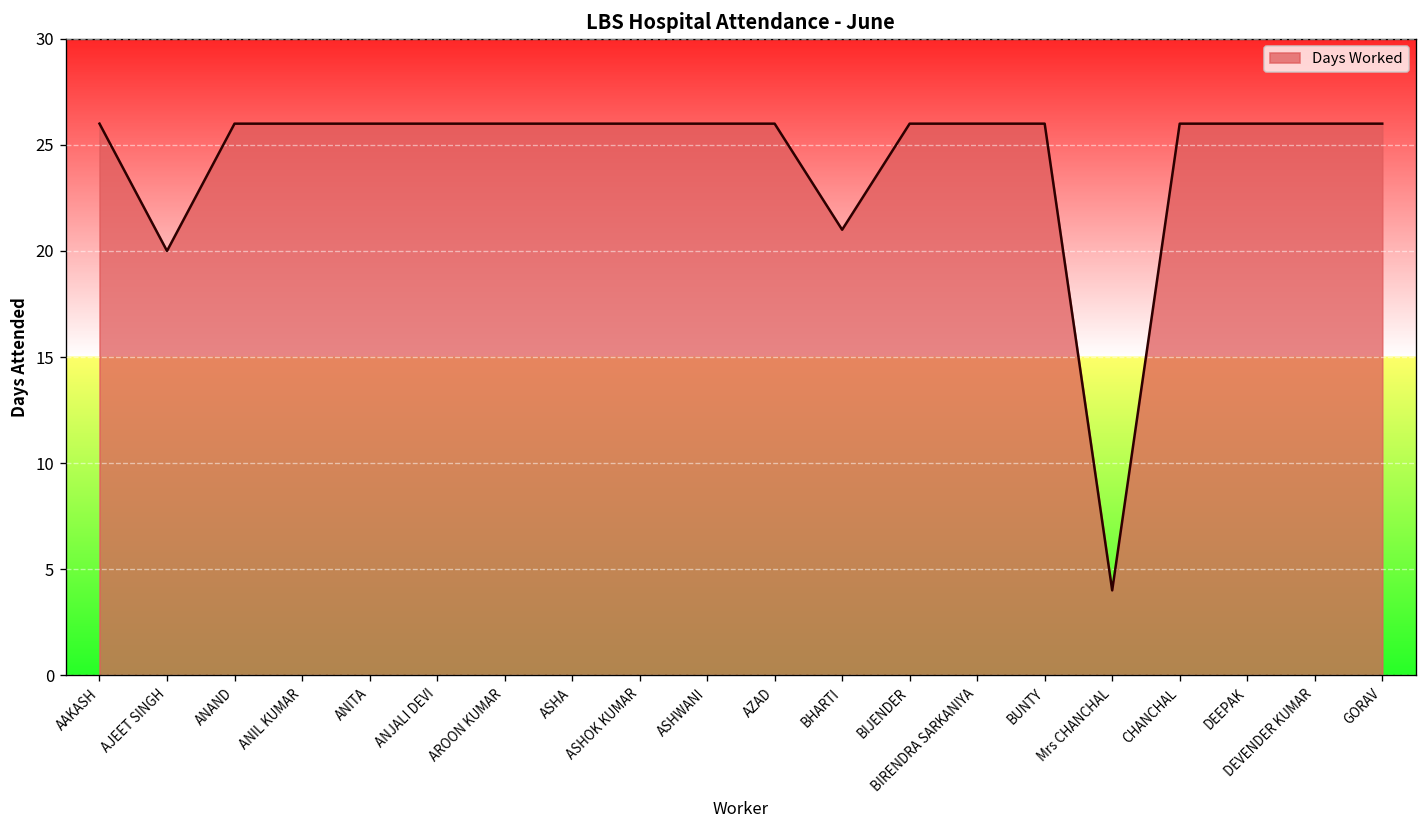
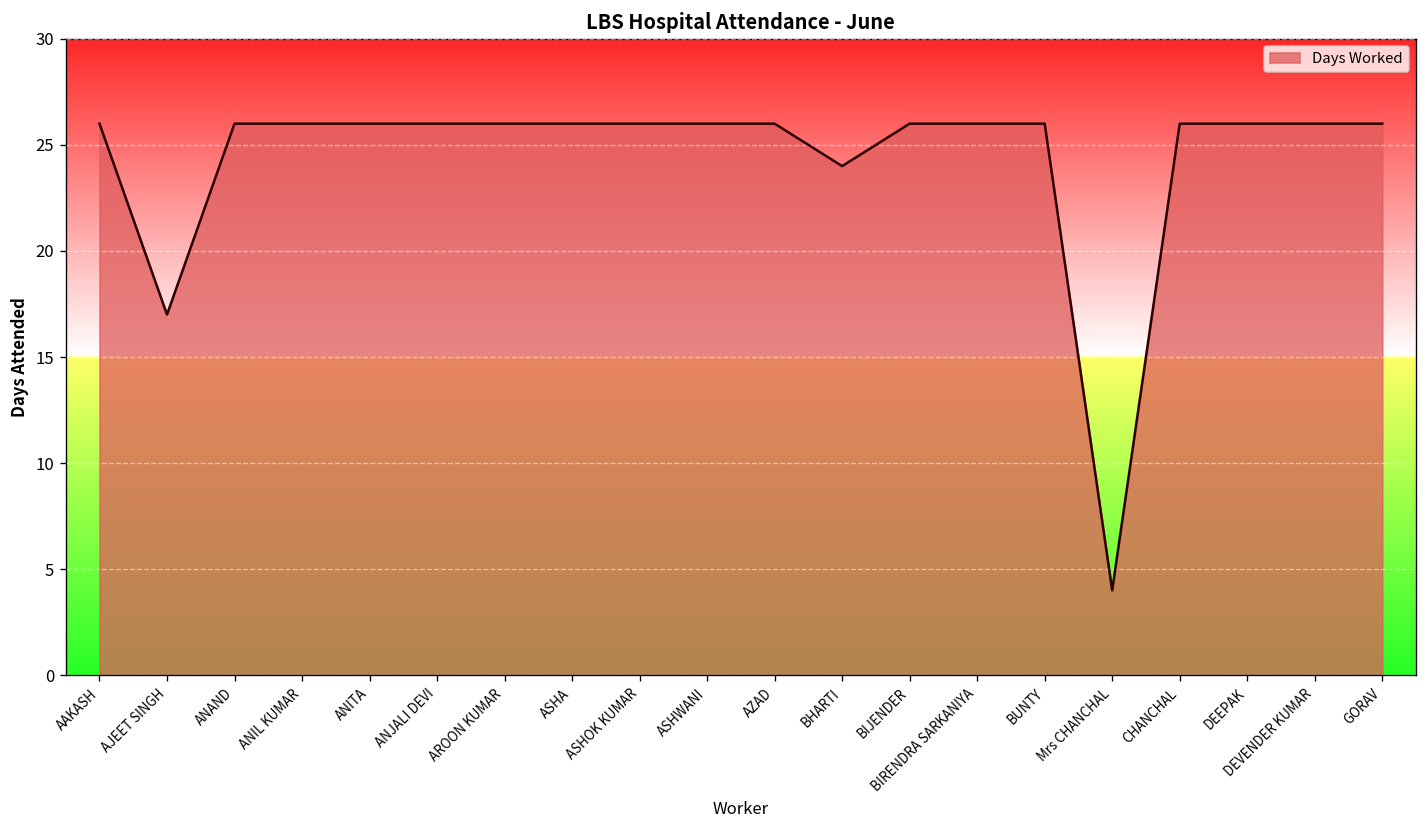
AJEET SINGH: 20 -> 17
BHARTI: 21 -> 24
